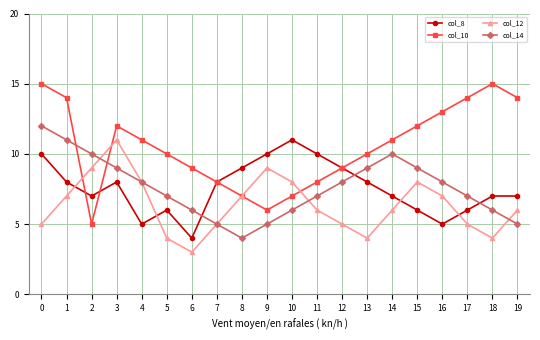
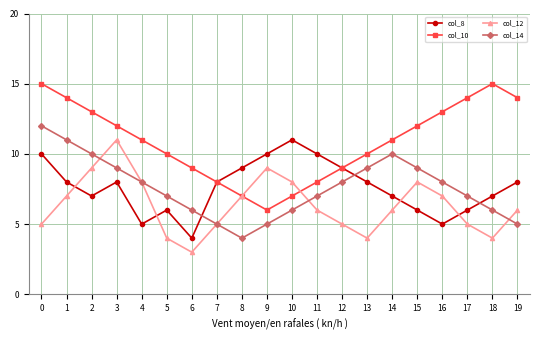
col_10, 2: 5 -> 13
col_8, 19: 7 -> 8
